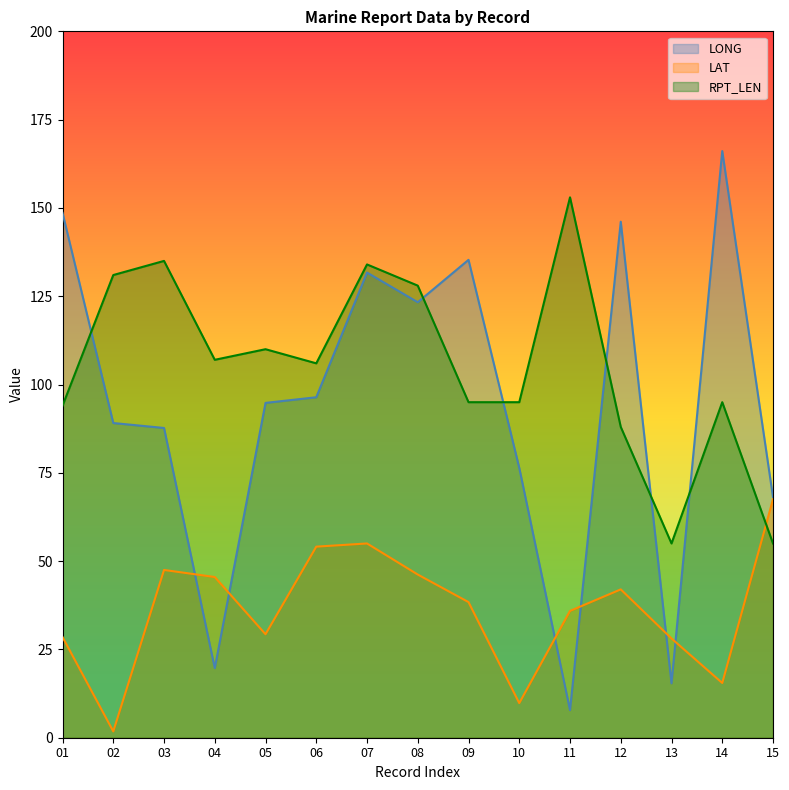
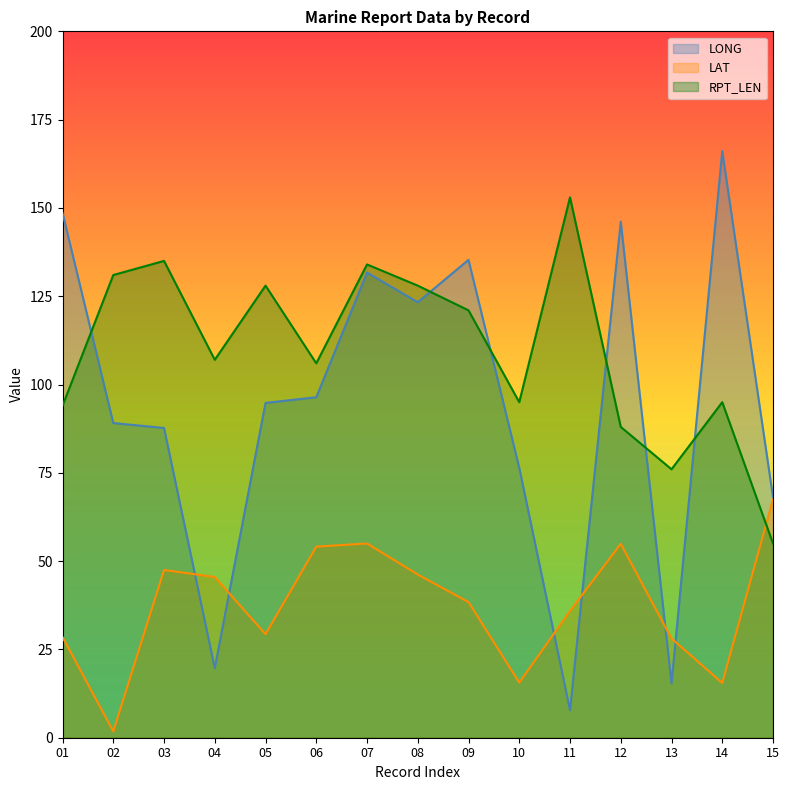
RPT_LEN, 05: 110 -> 128
RPT_LEN, 09: 95 -> 121
LAT, 10: 10 -> 16
LAT, 12: 42 -> 55
RPT_LEN, 13: 55 -> 76
